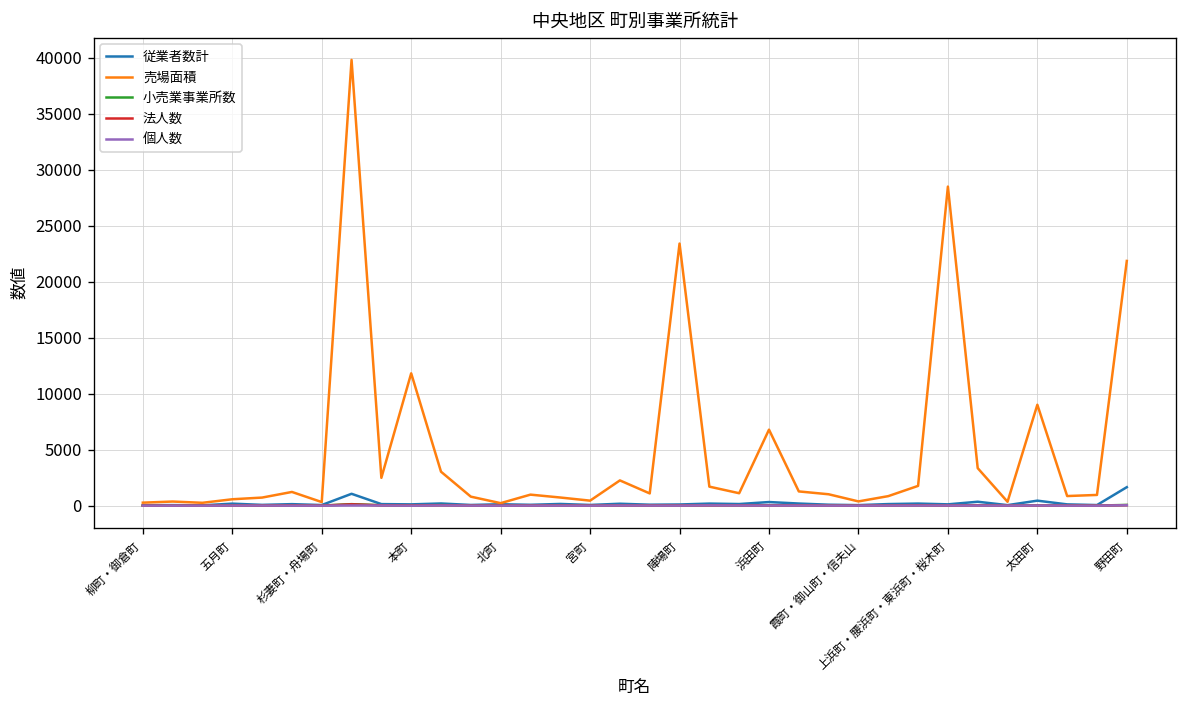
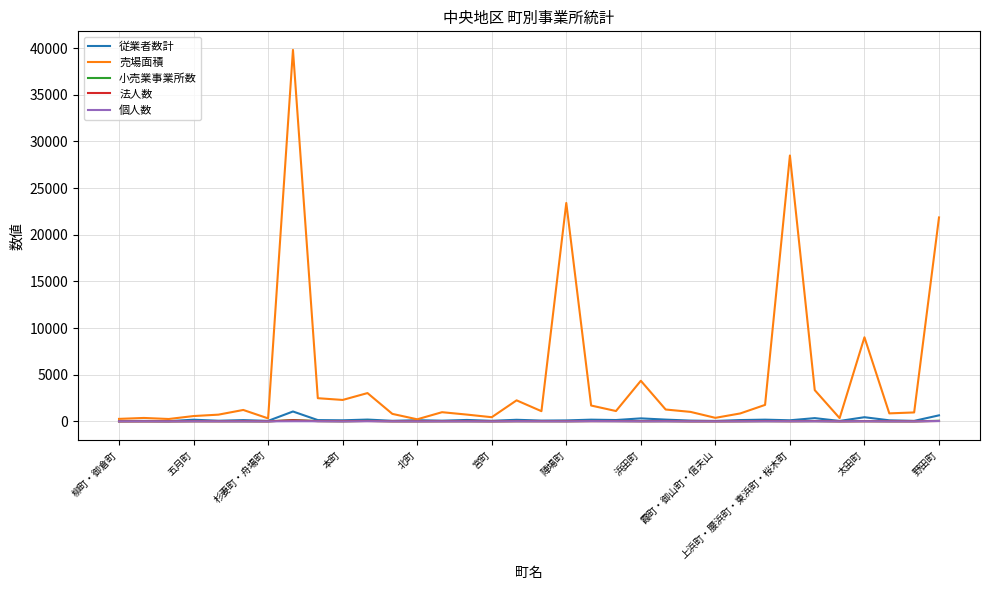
売場面積, 本町: 12000 -> 2000
売場面積, 浜田町: 7000 -> 4000
従業者数計, 野田町: 2000 -> 1000
